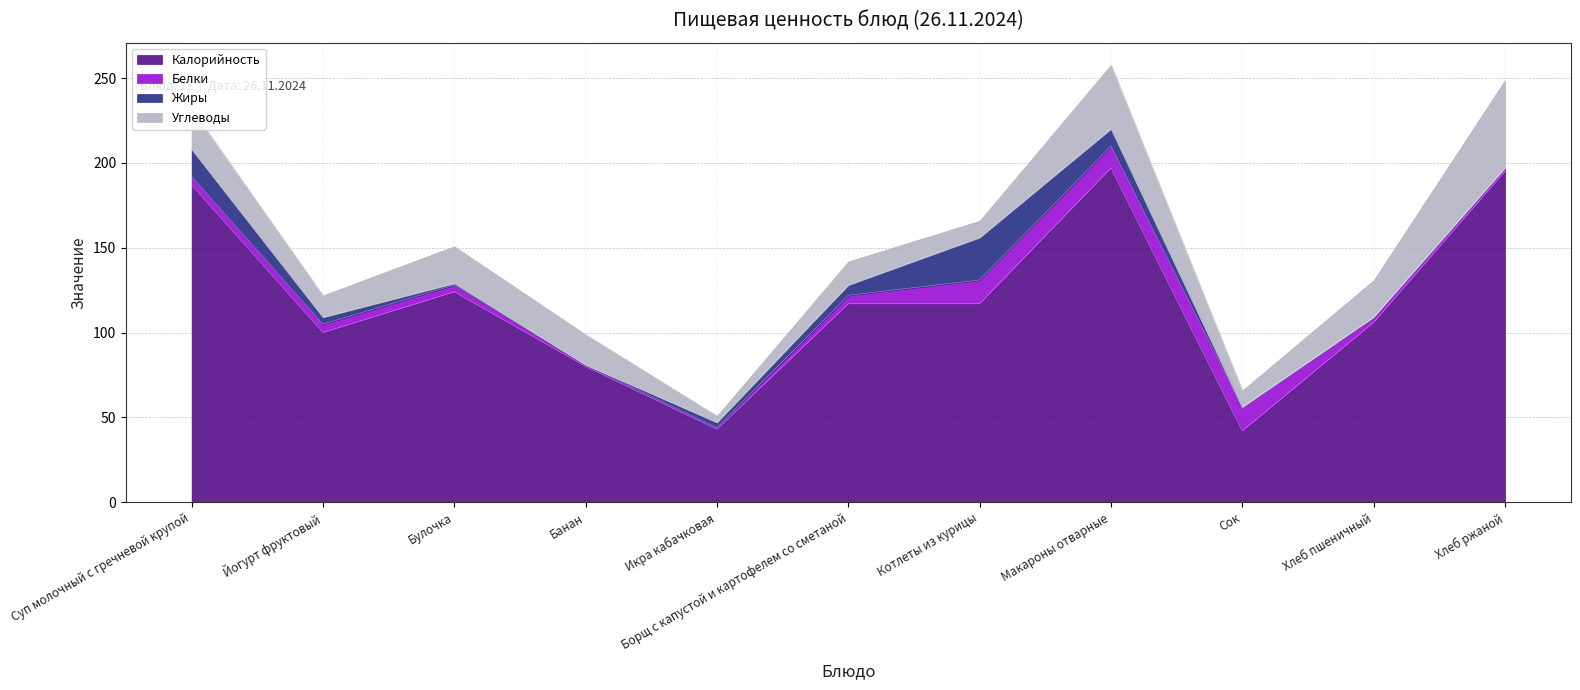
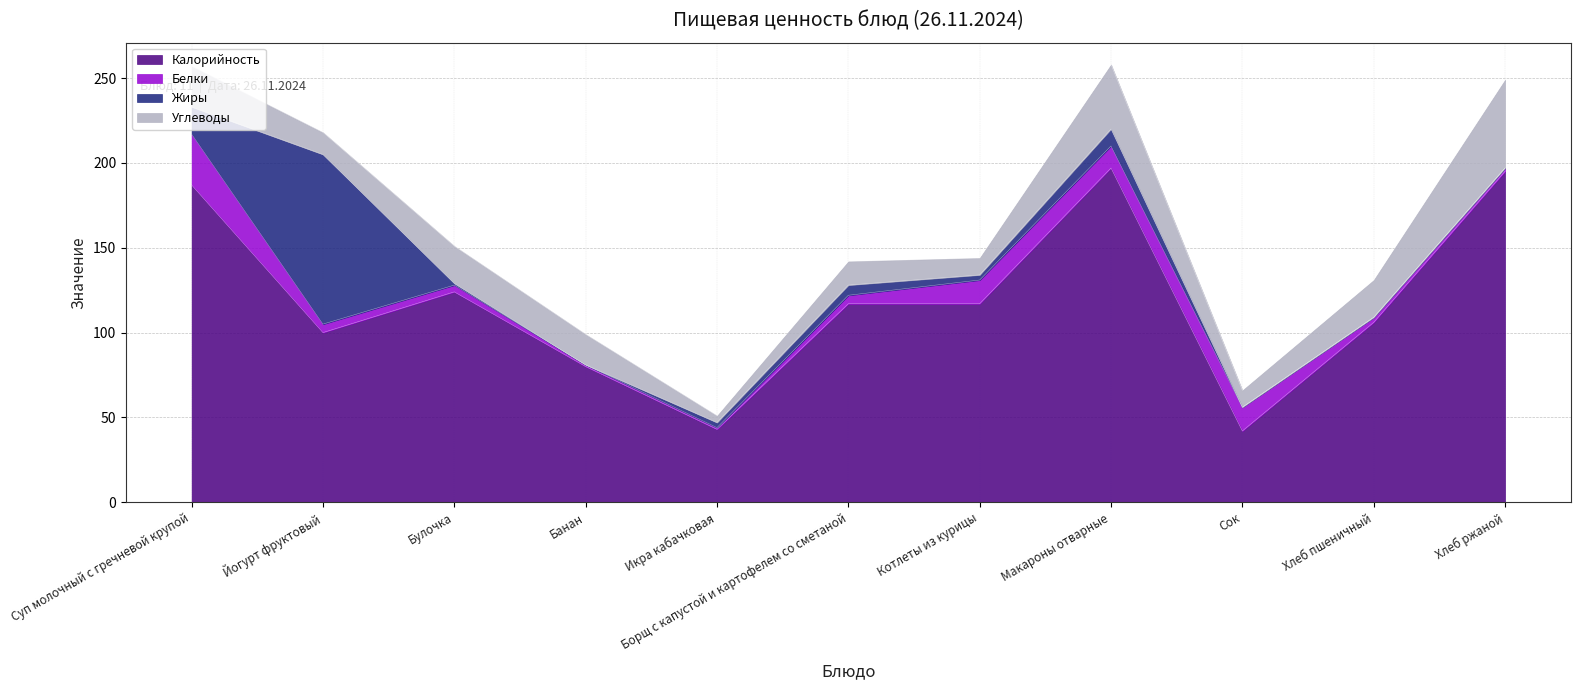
Белки, Суп молочный с гречневой крупой: 5 -> 30
Жиры, Йогурт фруктовый: 4 -> 100
Жиры, Котлеты из курицы: 25 -> 3
